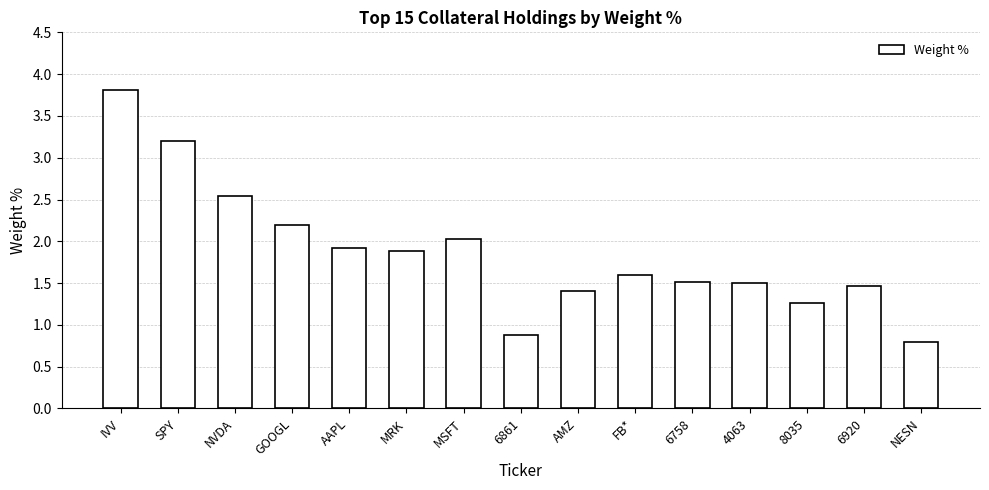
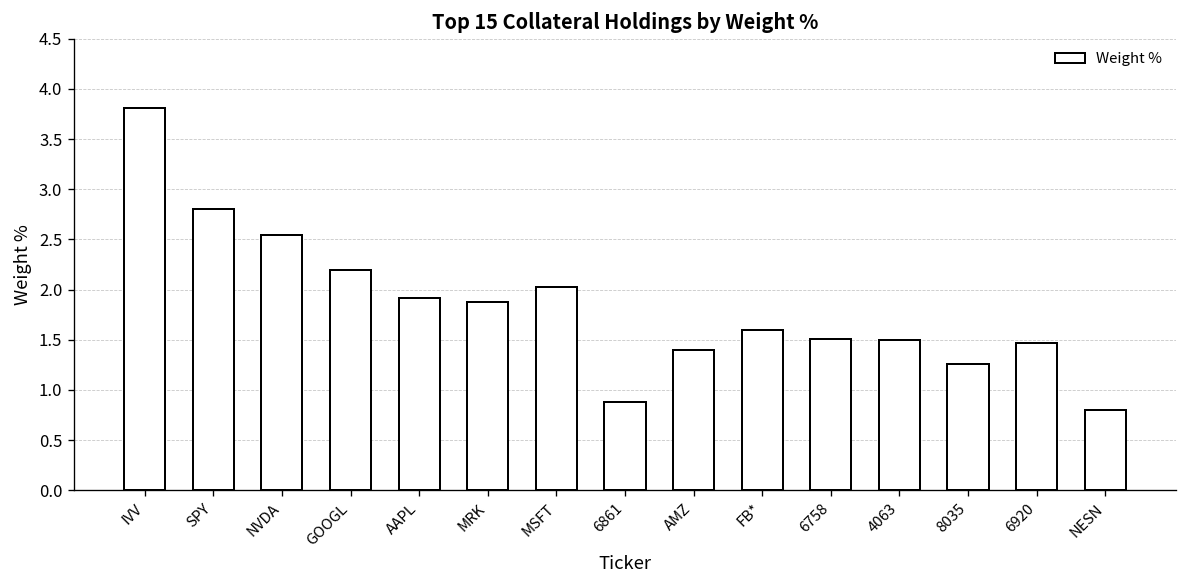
SPY: 3.2 -> 2.8
